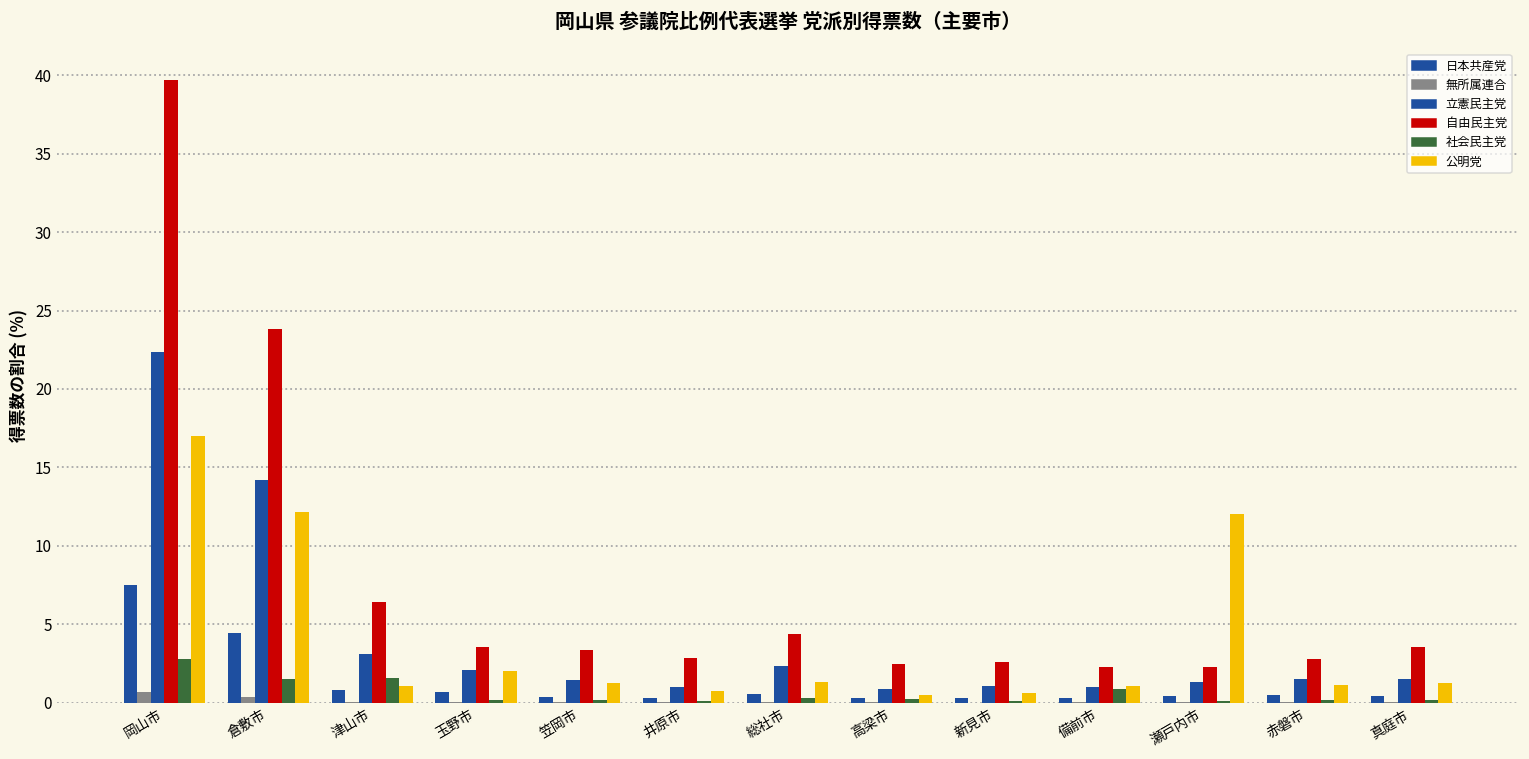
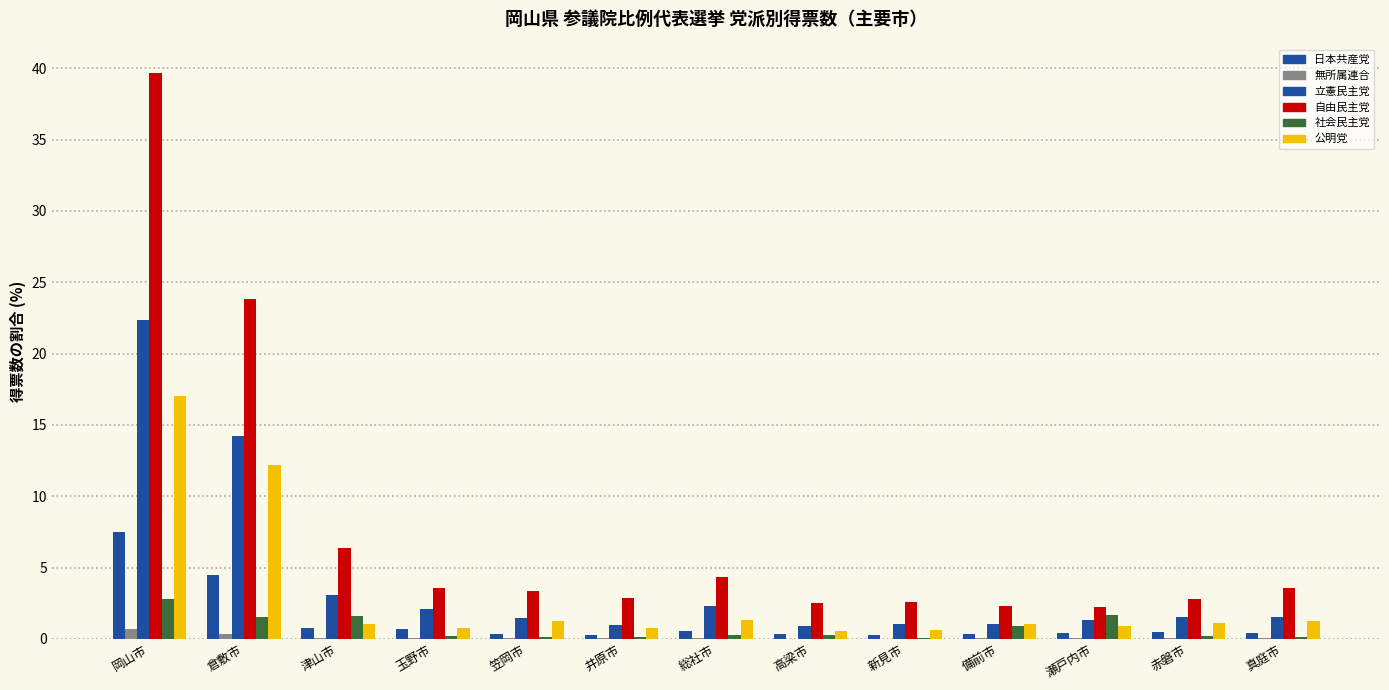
公明党, 玉野市: 2.0 -> 0.8
社会民主党, 瀬戸内市: 0.1 -> 1.7
公明党, 瀬戸内市: 12.0 -> 0.9
